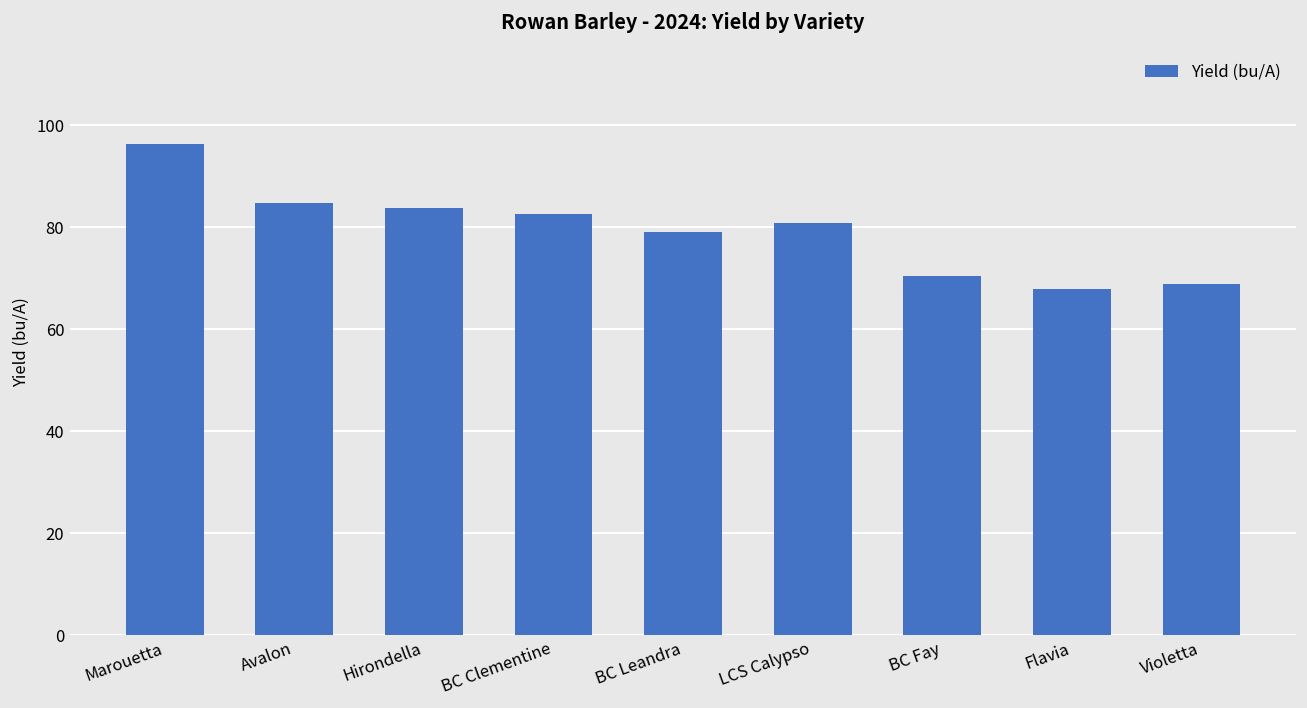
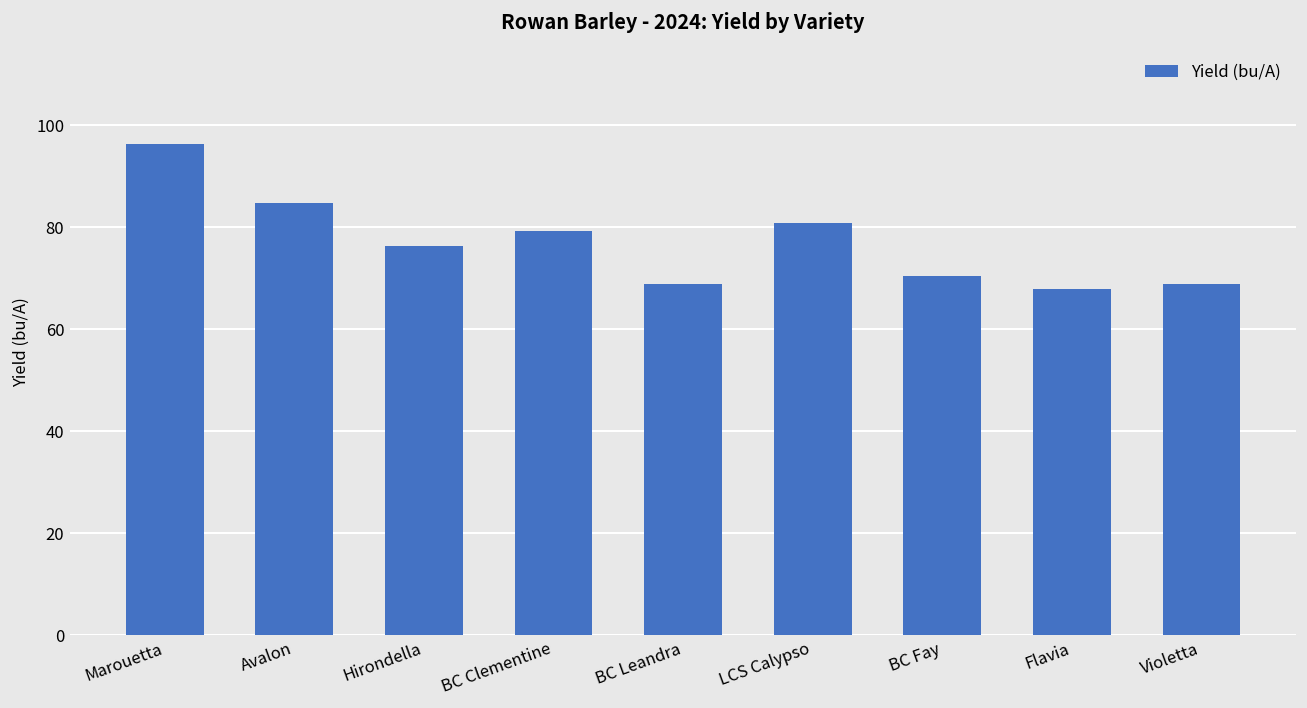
Hirondella: 84 -> 76
BC Clementine: 83 -> 79
BC Leandra: 79 -> 69
